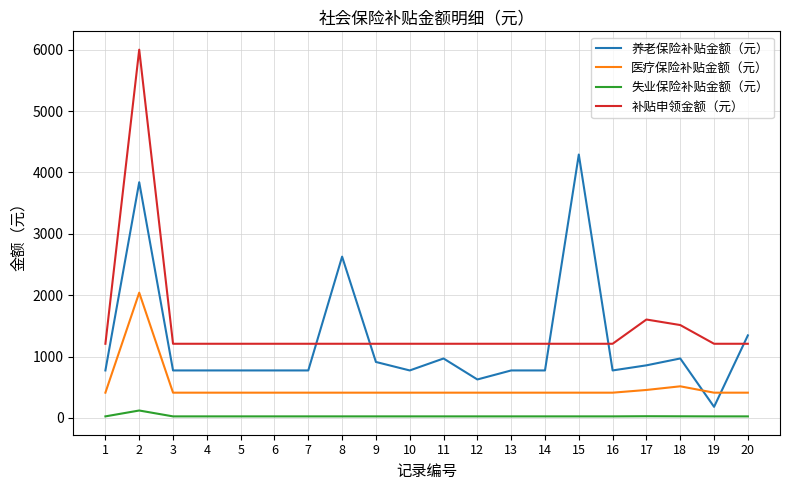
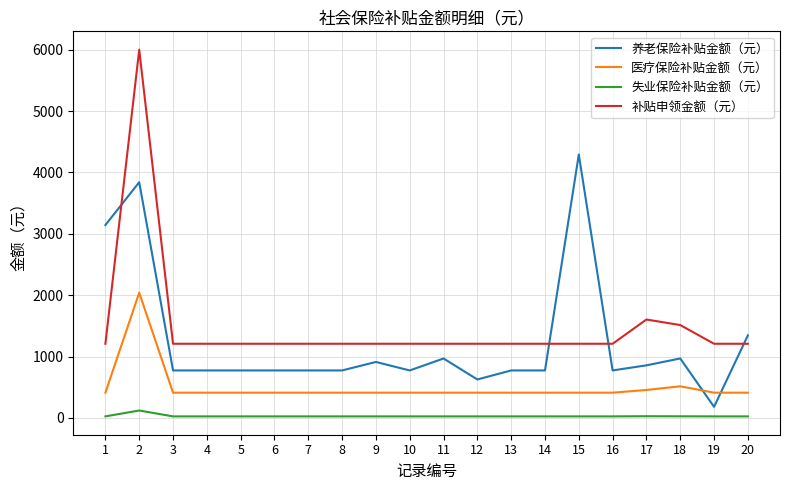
养老保险补贴金额（元）, 1: 800 -> 3100
养老保险补贴金额（元）, 8: 2600 -> 800
